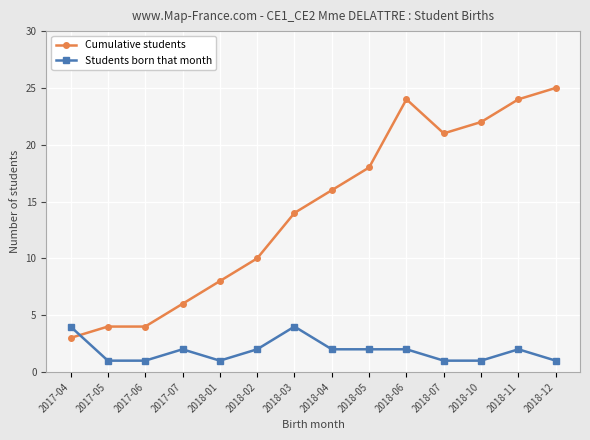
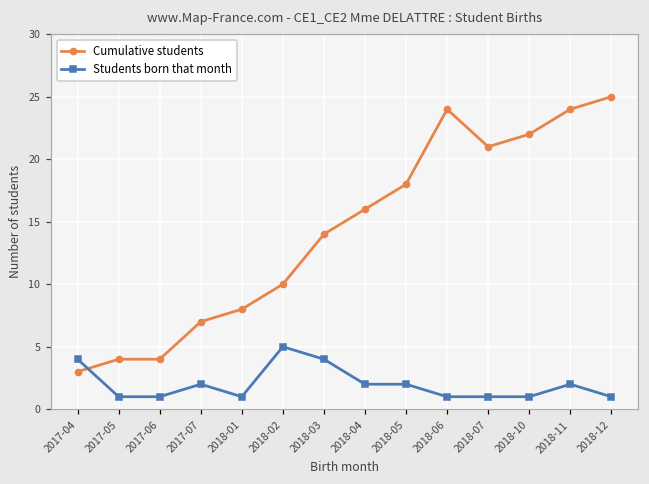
Cumulative students, 2017-07: 6 -> 7
Students born that month, 2018-02: 2 -> 5
Students born that month, 2018-06: 2 -> 1
